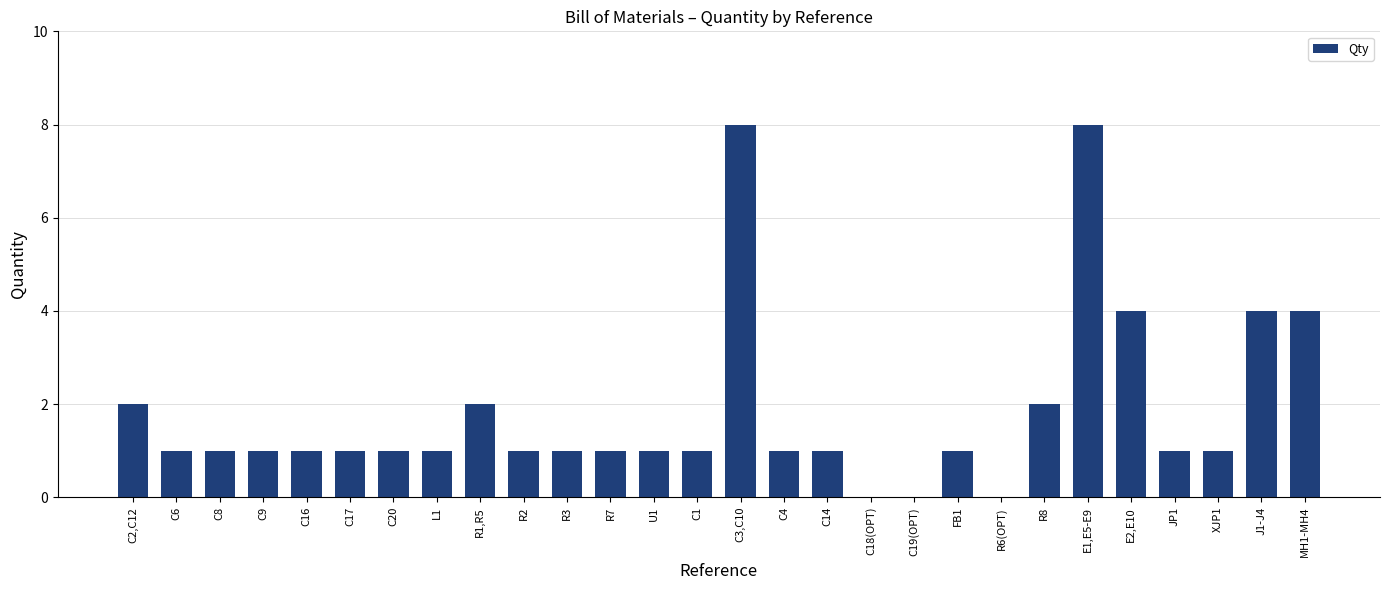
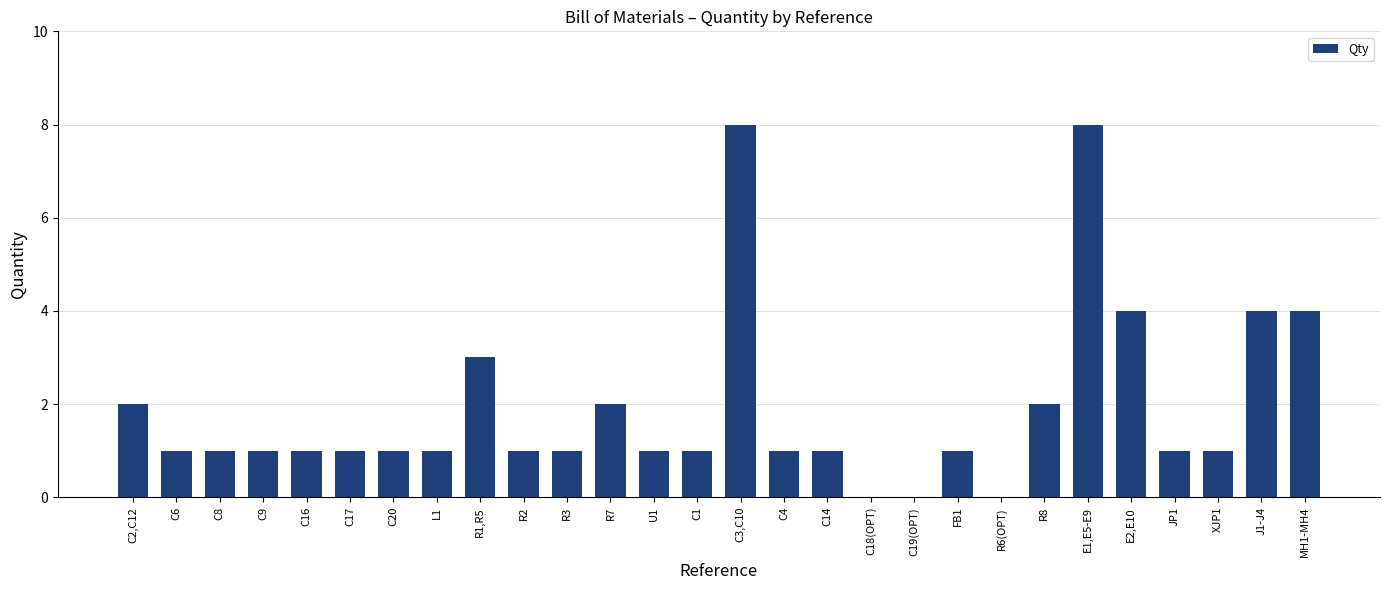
R1,R5: 2 -> 3
R7: 1 -> 2
